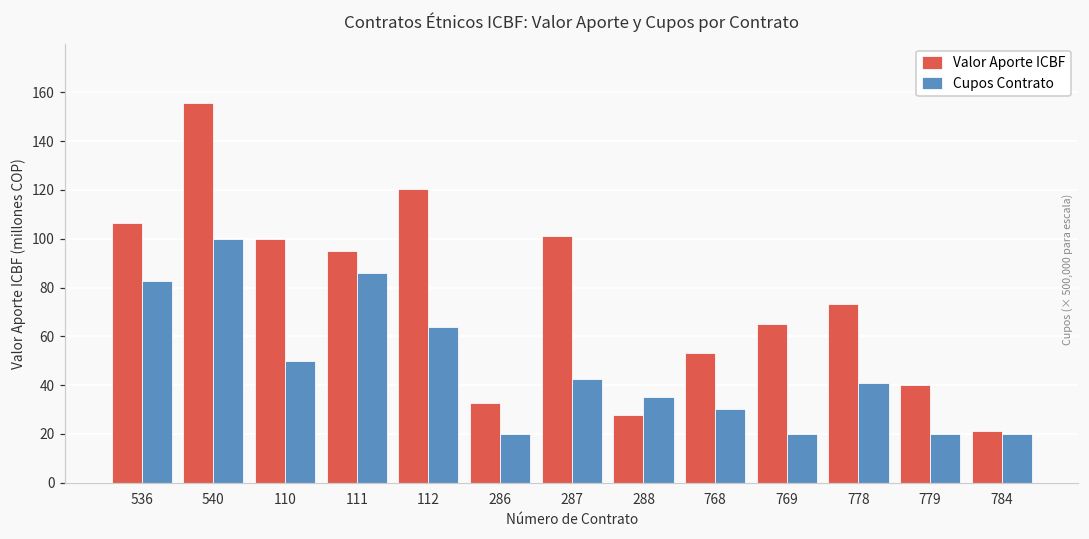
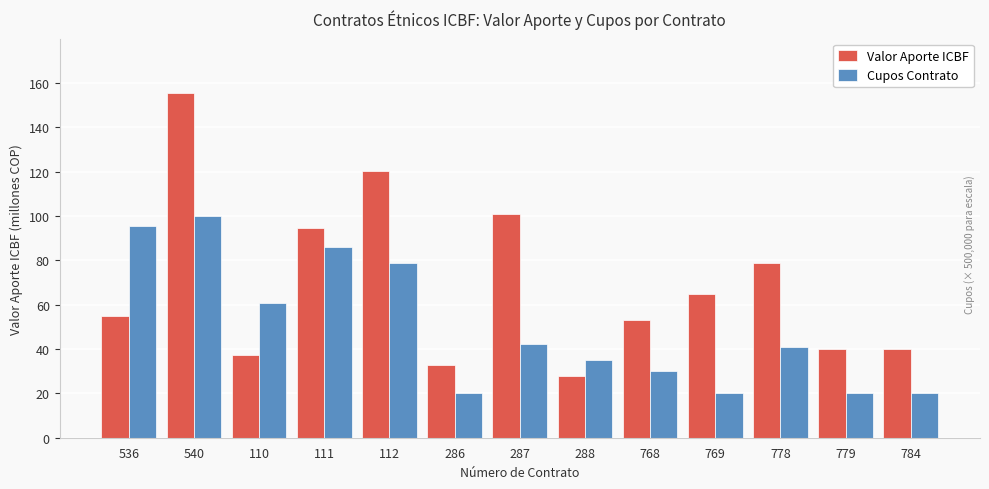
Valor Aporte ICBF, 536: 107 -> 55
Cupos Contrato, 536: 83 -> 96
Valor Aporte ICBF, 110: 100 -> 38
Cupos Contrato, 110: 50 -> 61
Cupos Contrato, 112: 64 -> 79
Valor Aporte ICBF, 778: 73 -> 79
Valor Aporte ICBF, 784: 21 -> 40
